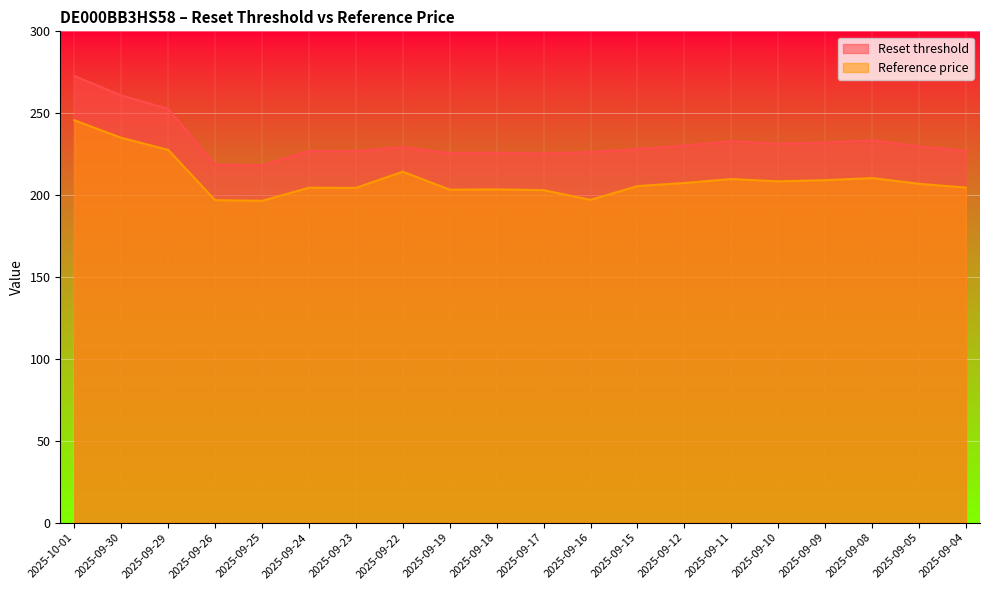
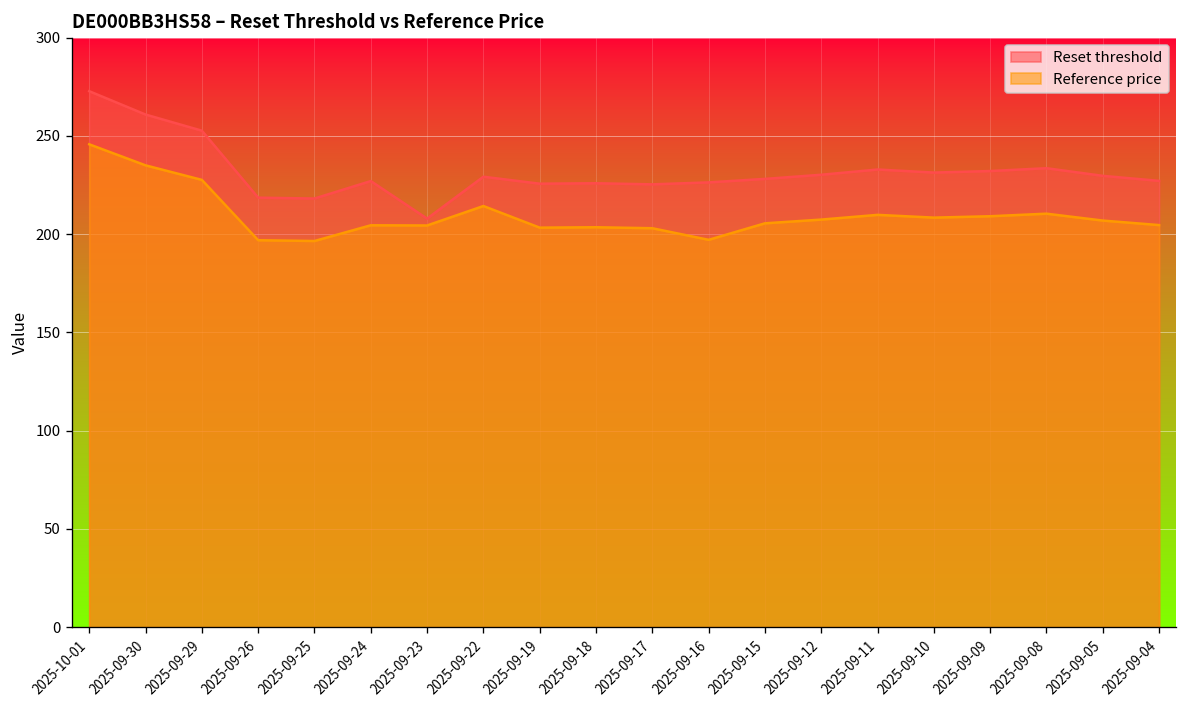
Reset threshold, 2025-09-23: 227 -> 208
